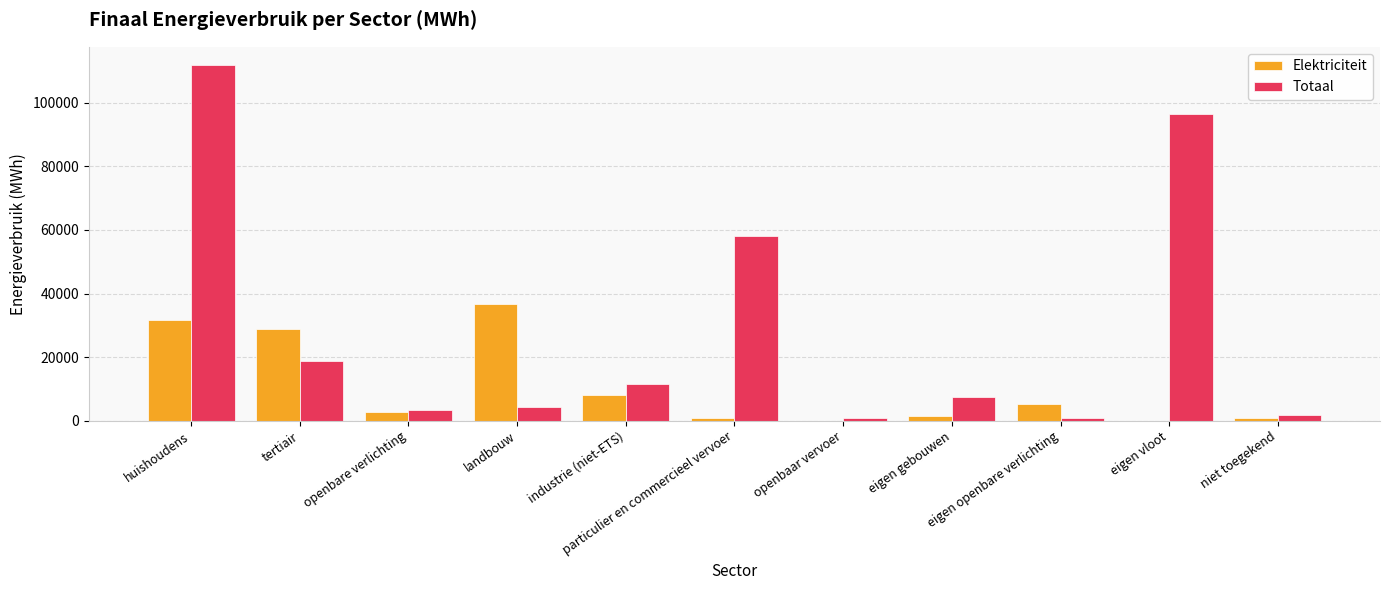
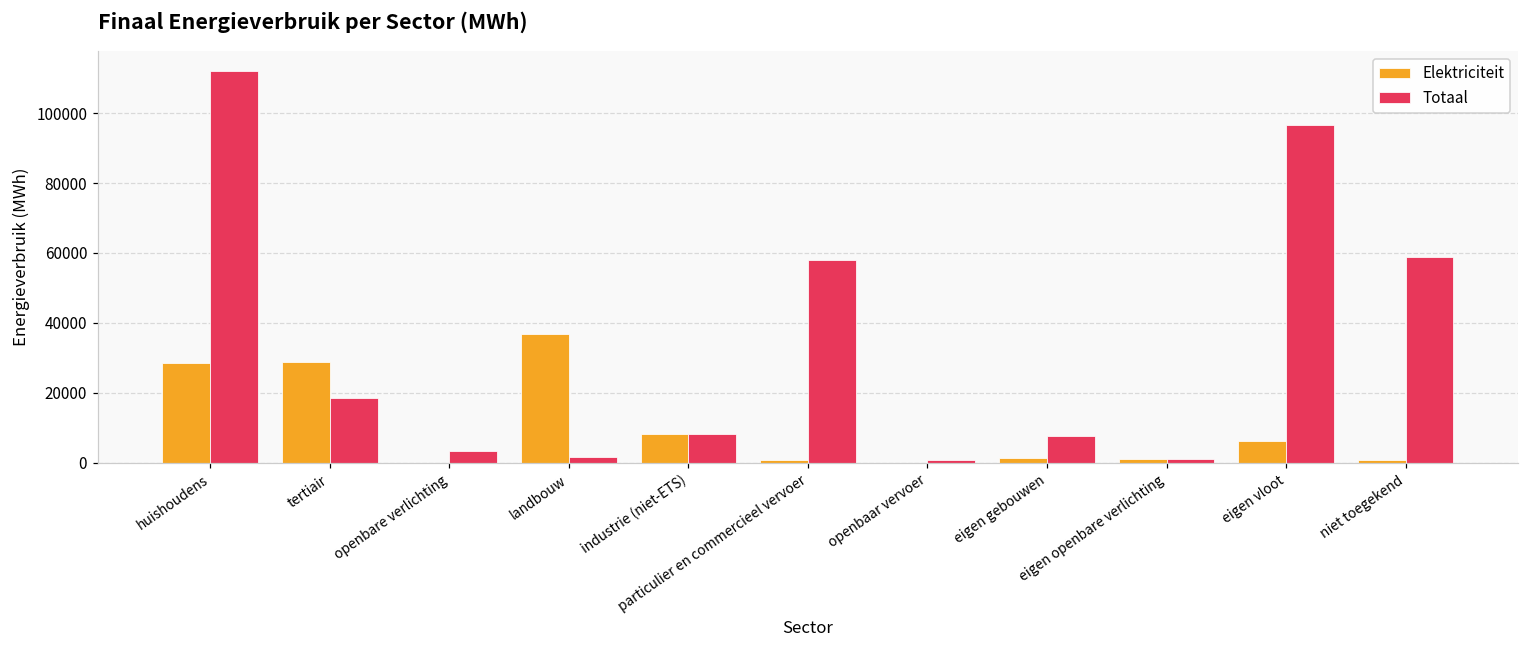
Elektriciteit, huishoudens: 32000 -> 29000
Elektriciteit, openbare verlichting: 3000 -> 0
Totaal, landbouw: 4000 -> 2000
Totaal, industrie (niet-ETS): 12000 -> 8000
Elektriciteit, eigen openbare verlichting: 5000 -> 1000
Elektriciteit, eigen vloot: 0 -> 6000
Totaal, niet toegekend: 2000 -> 59000
